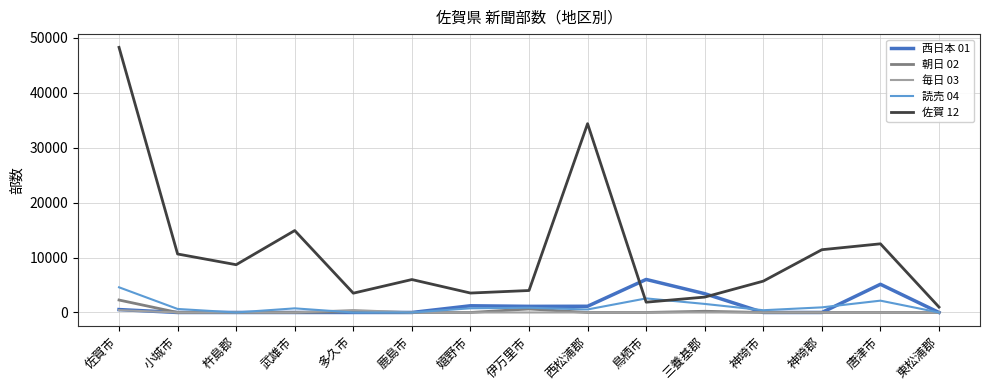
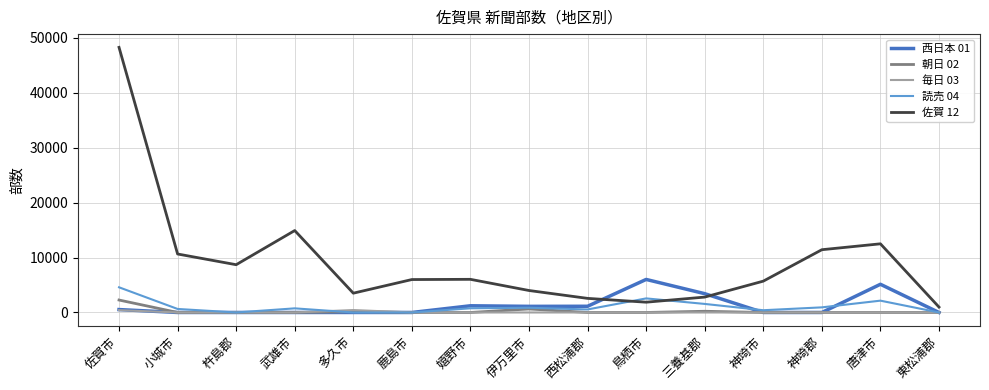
佐賀 12, 嬉野市: 4000 -> 6000
佐賀 12, 西松浦郡: 34000 -> 3000
